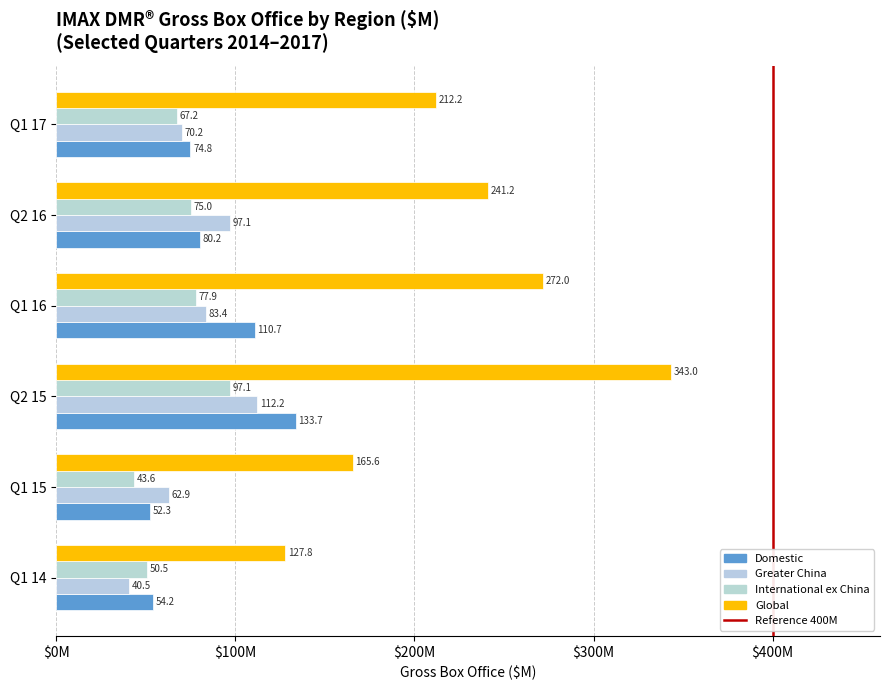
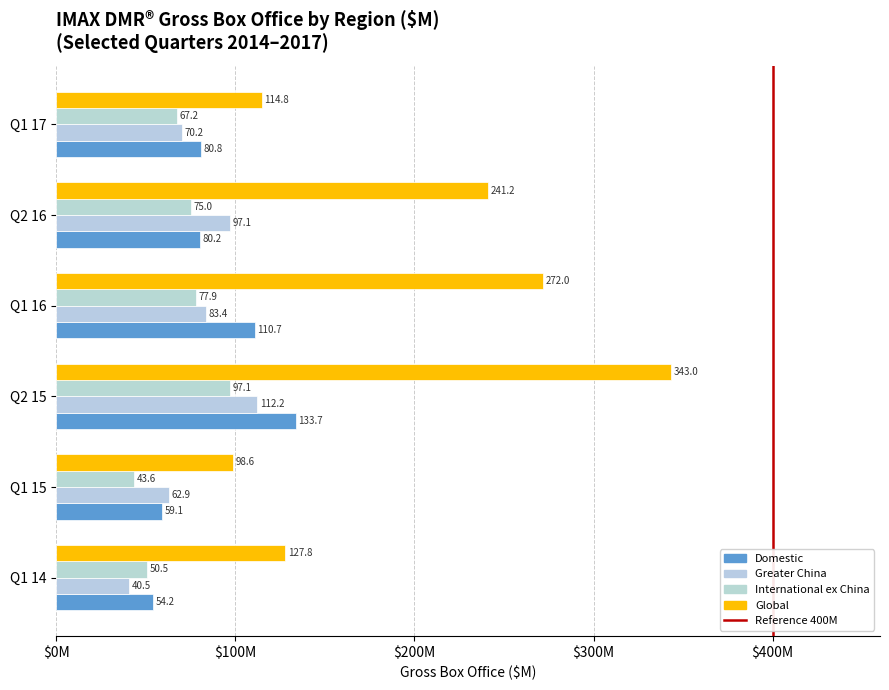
Global, Q1 17: 212.2 -> 114.8
Domestic, Q1 17: 74.8 -> 80.8
Global, Q1 15: 165.6 -> 98.6
Domestic, Q1 15: 52.3 -> 59.1
